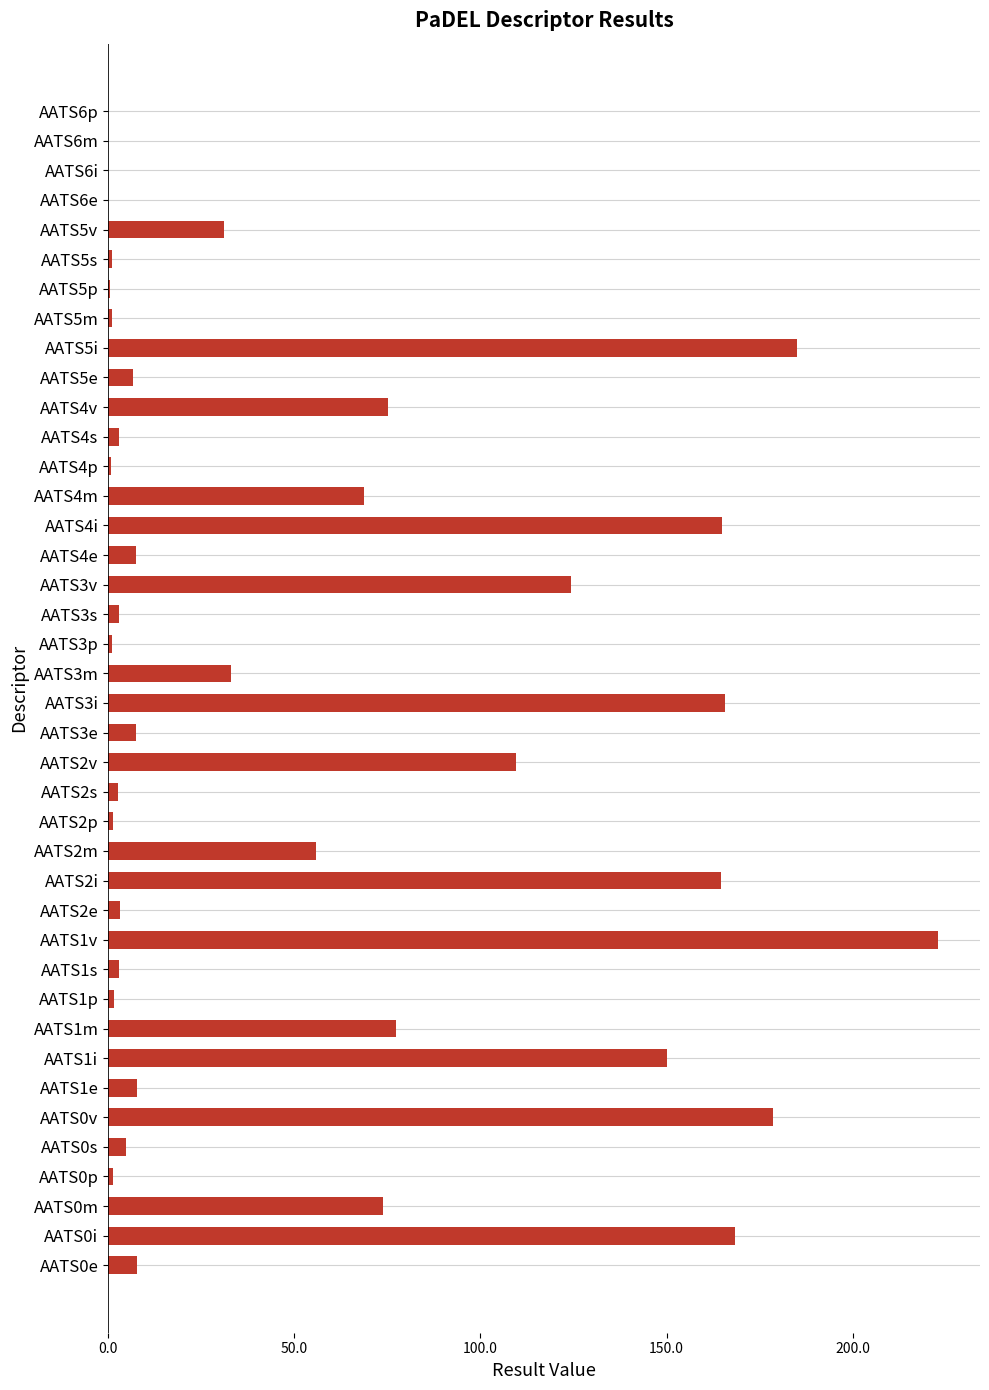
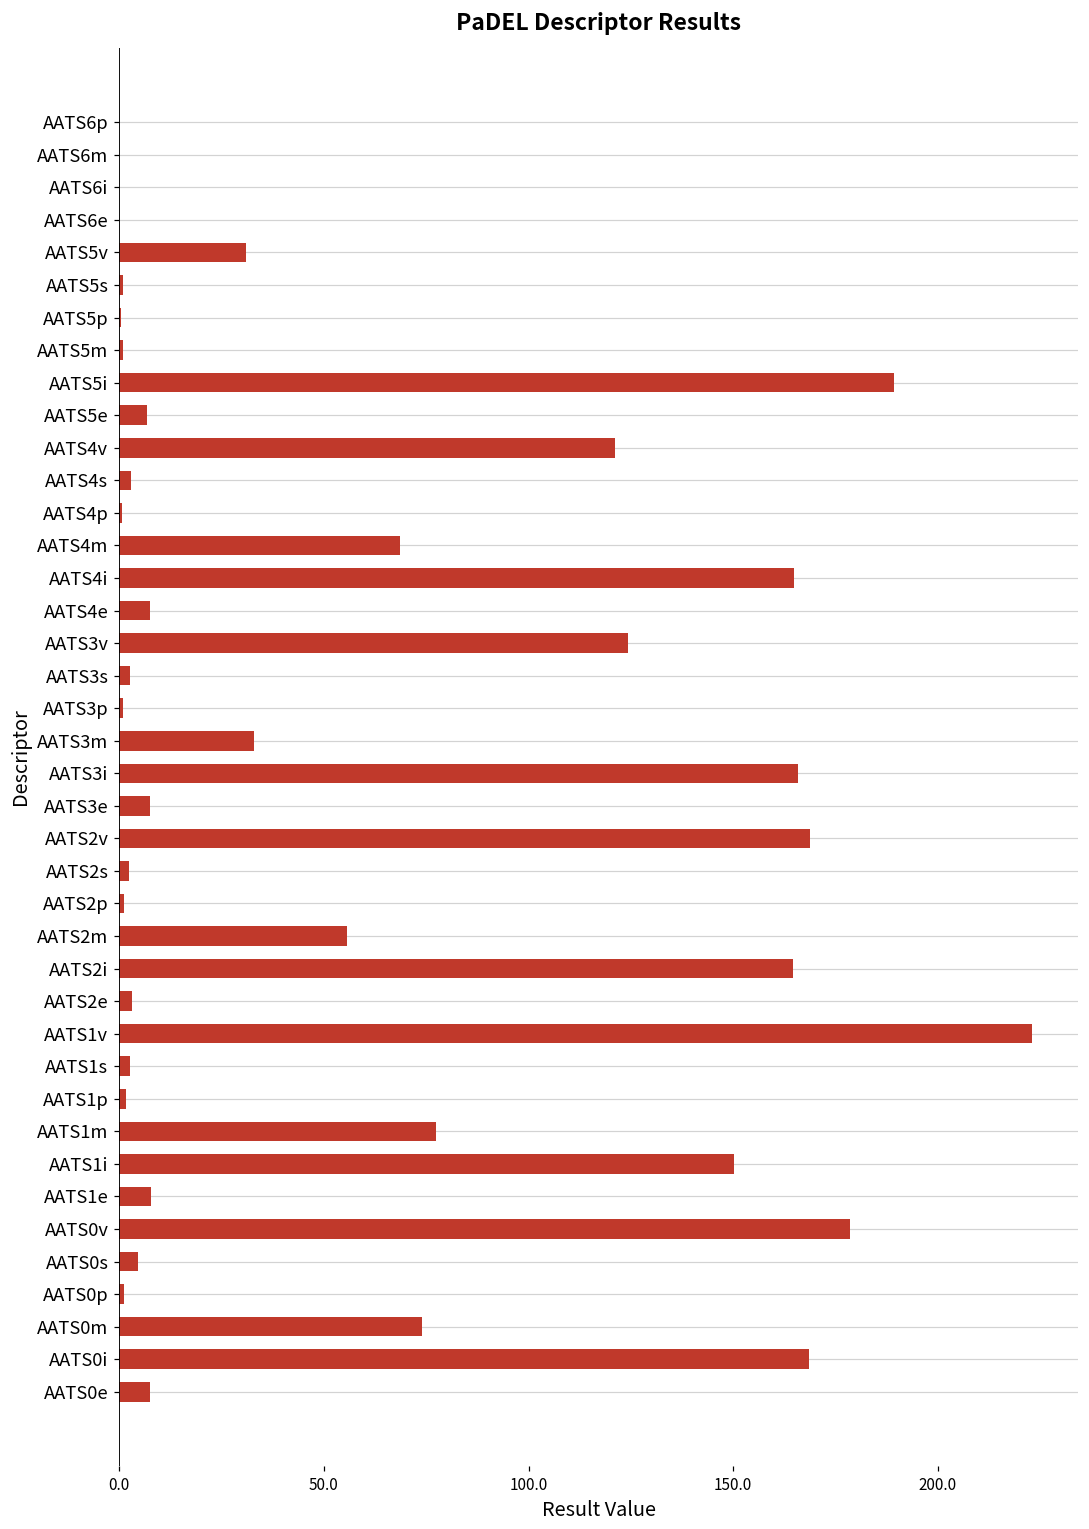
AATS5i: 185 -> 189
AATS4v: 75 -> 121
AATS2v: 110 -> 169
